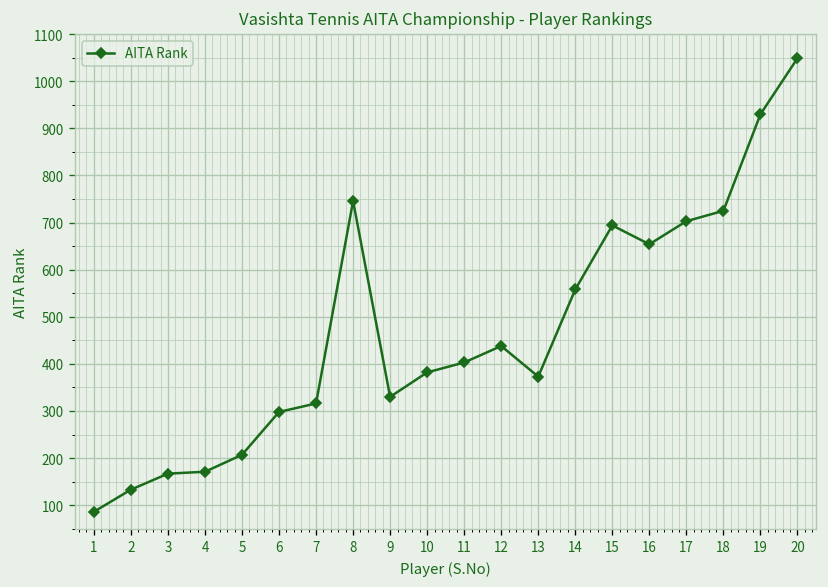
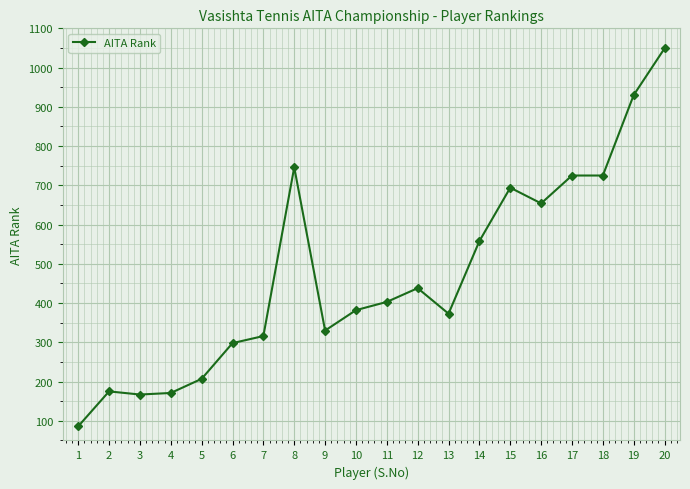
2: 130 -> 180
17: 700 -> 730
